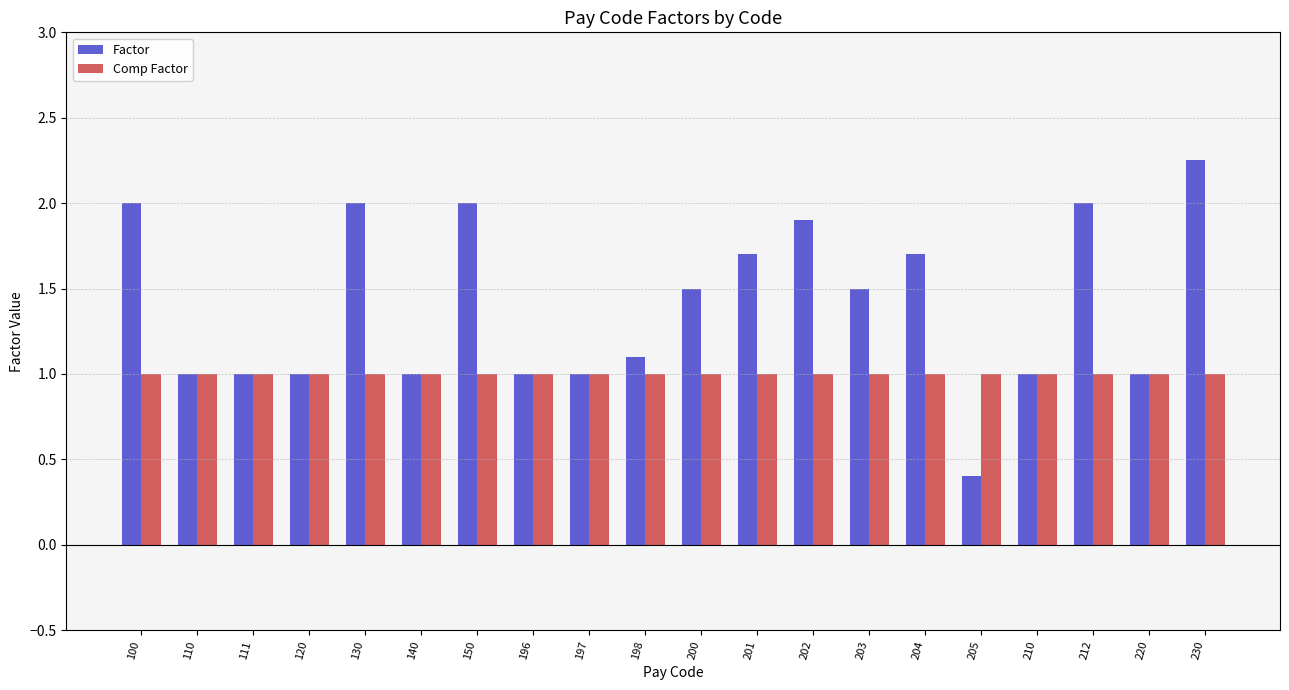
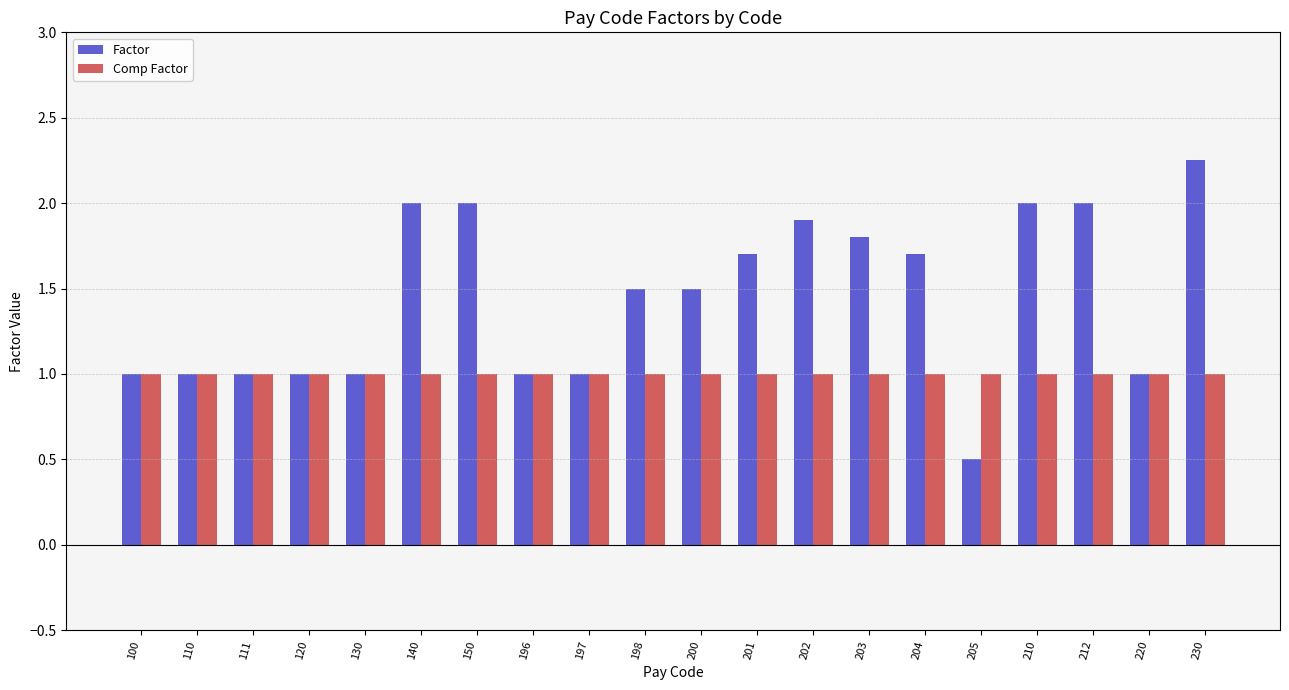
Factor, 100: 2 -> 1
Factor, 130: 2 -> 1
Factor, 140: 1 -> 2
Factor, 198: 1.1 -> 1.5
Factor, 203: 1.5 -> 1.8
Factor, 205: 0.4 -> 0.5
Factor, 210: 1 -> 2
